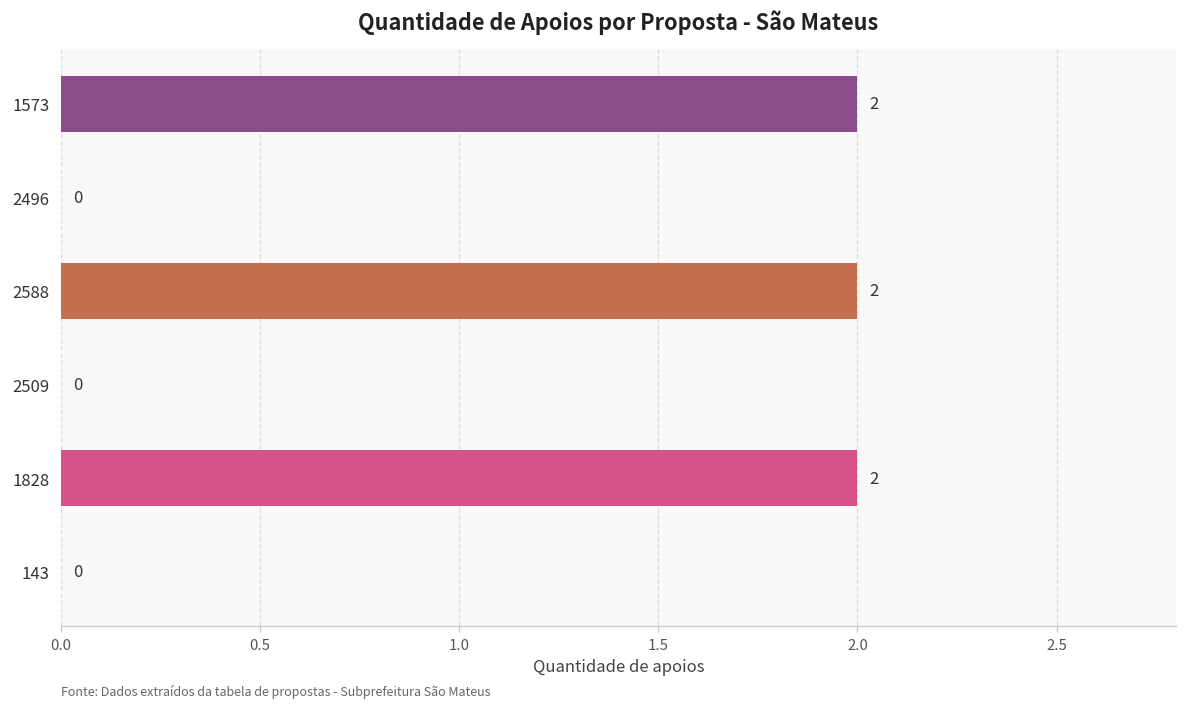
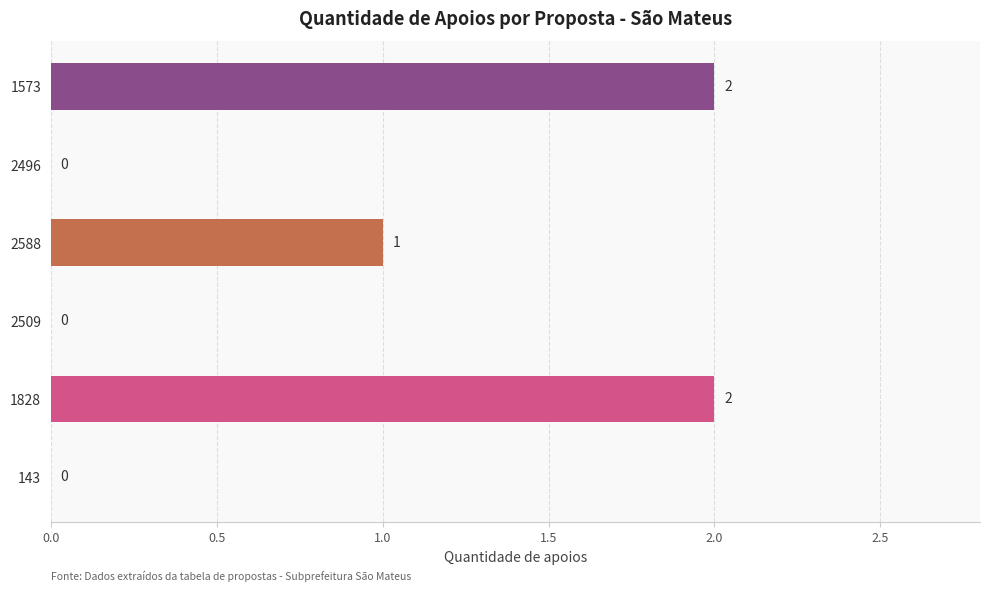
2588: 2 -> 1
